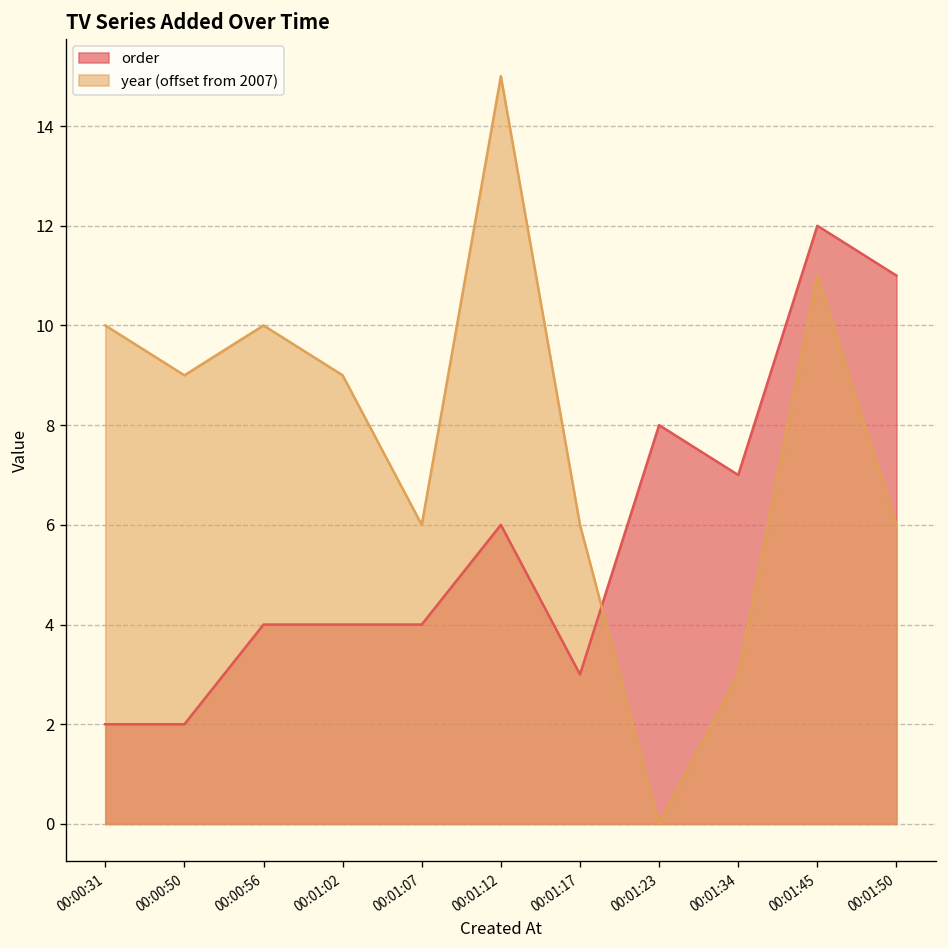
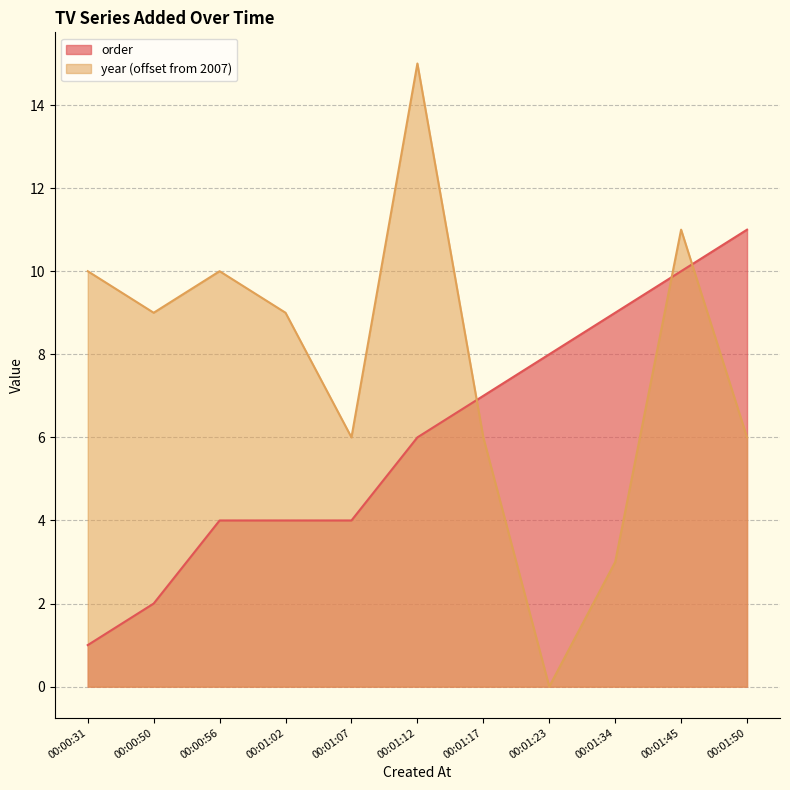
order, 00:00:31: 2 -> 1
order, 00:01:17: 3 -> 7
order, 00:01:34: 7 -> 9
order, 00:01:45: 12 -> 10
